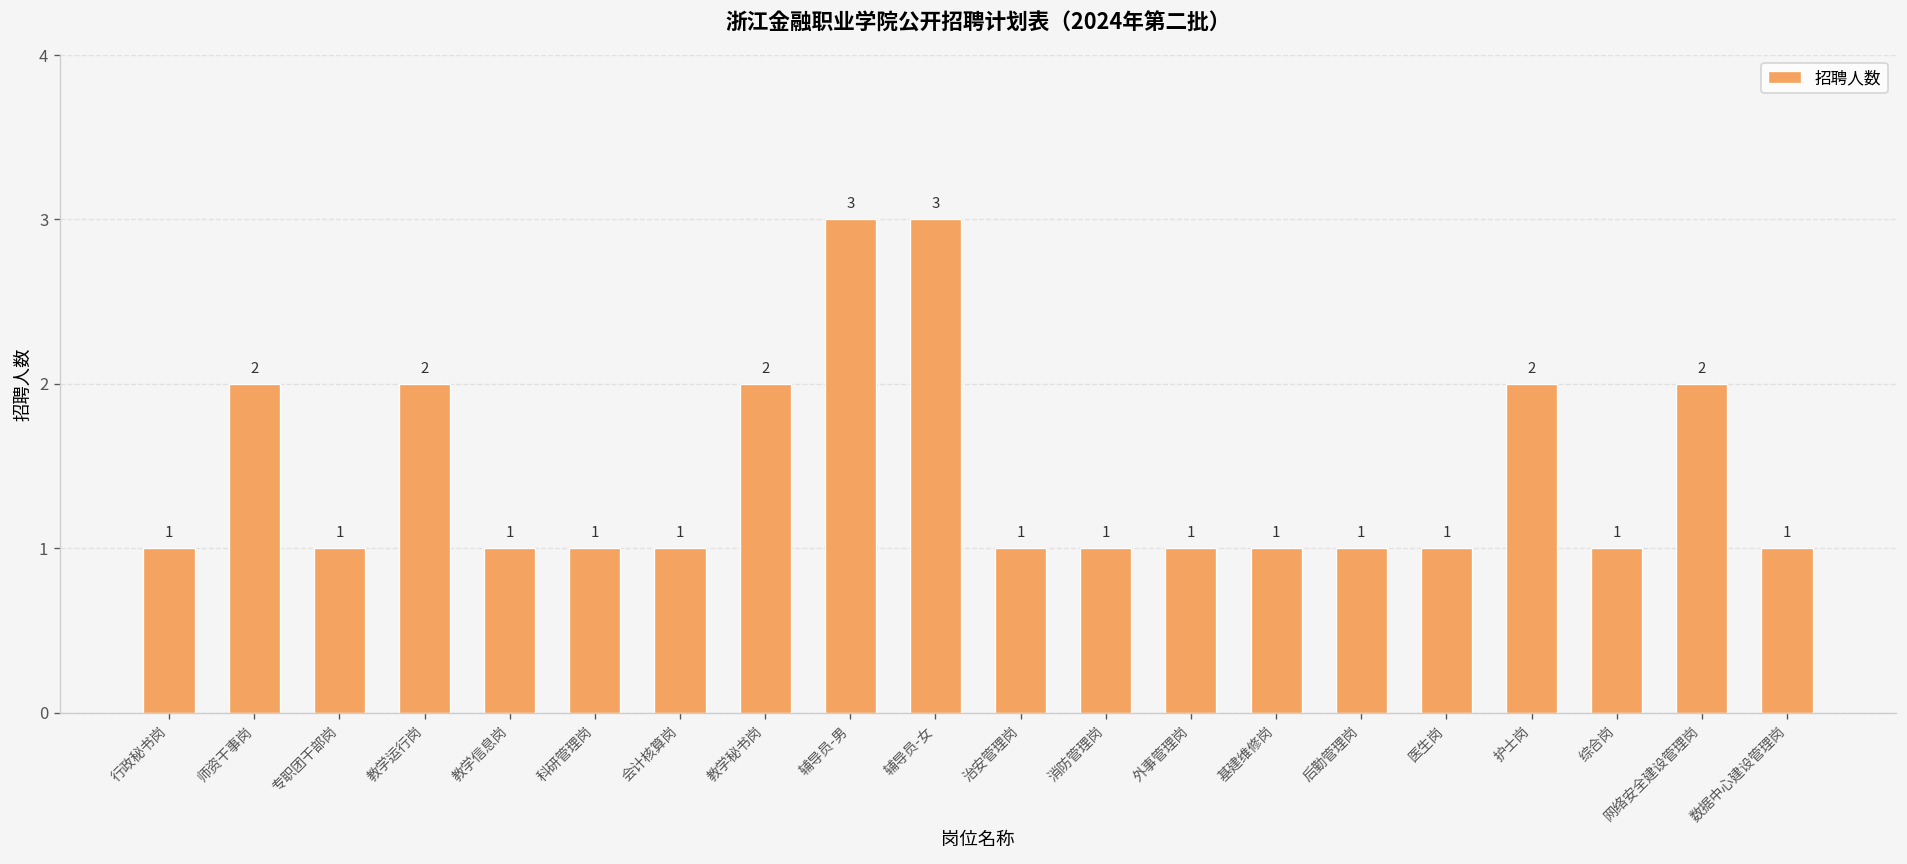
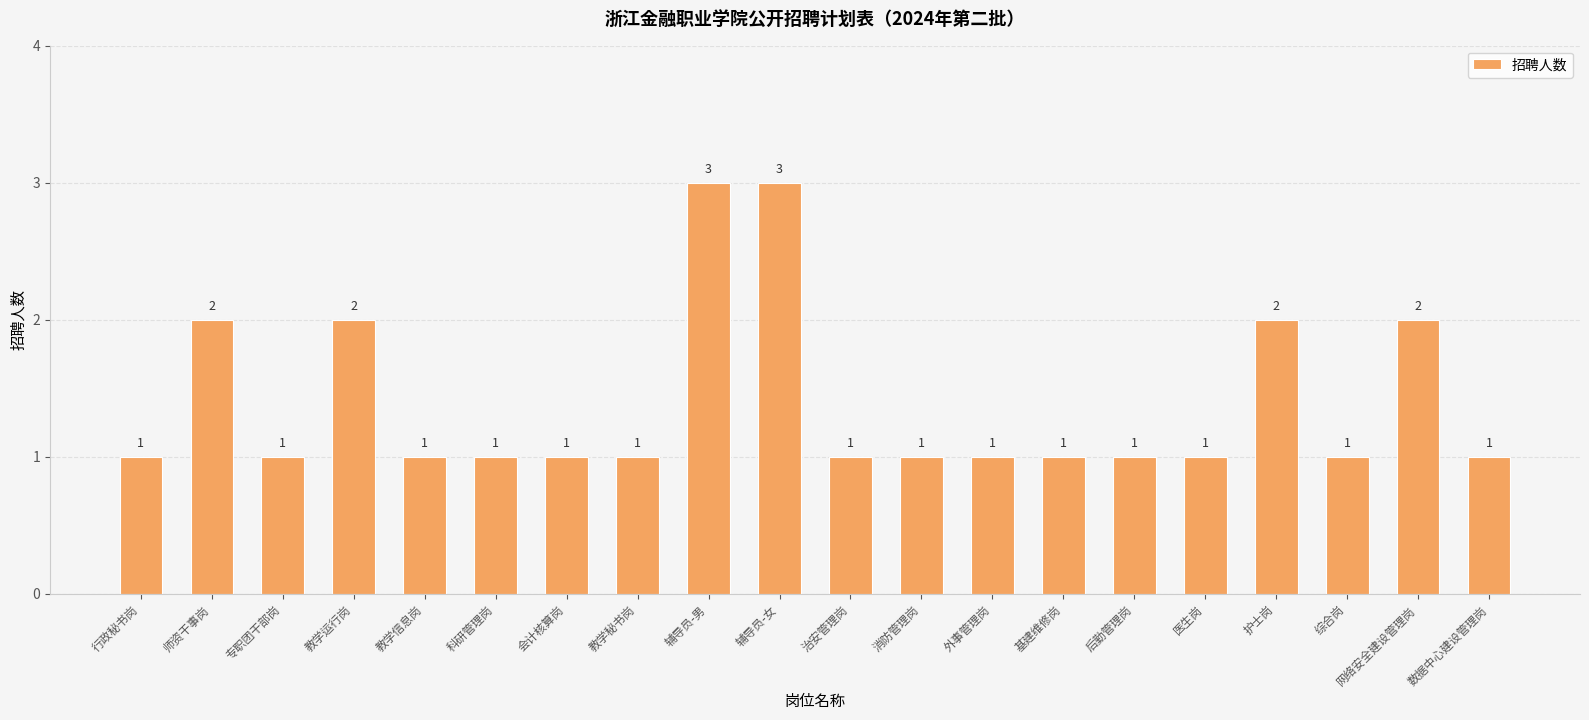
教学秘书岗: 2 -> 1
